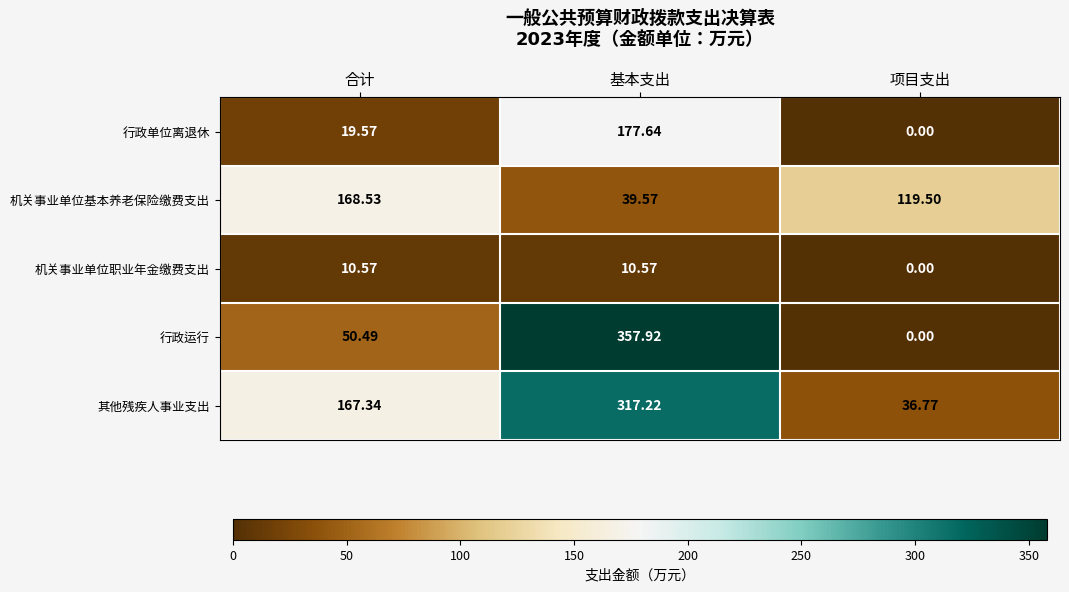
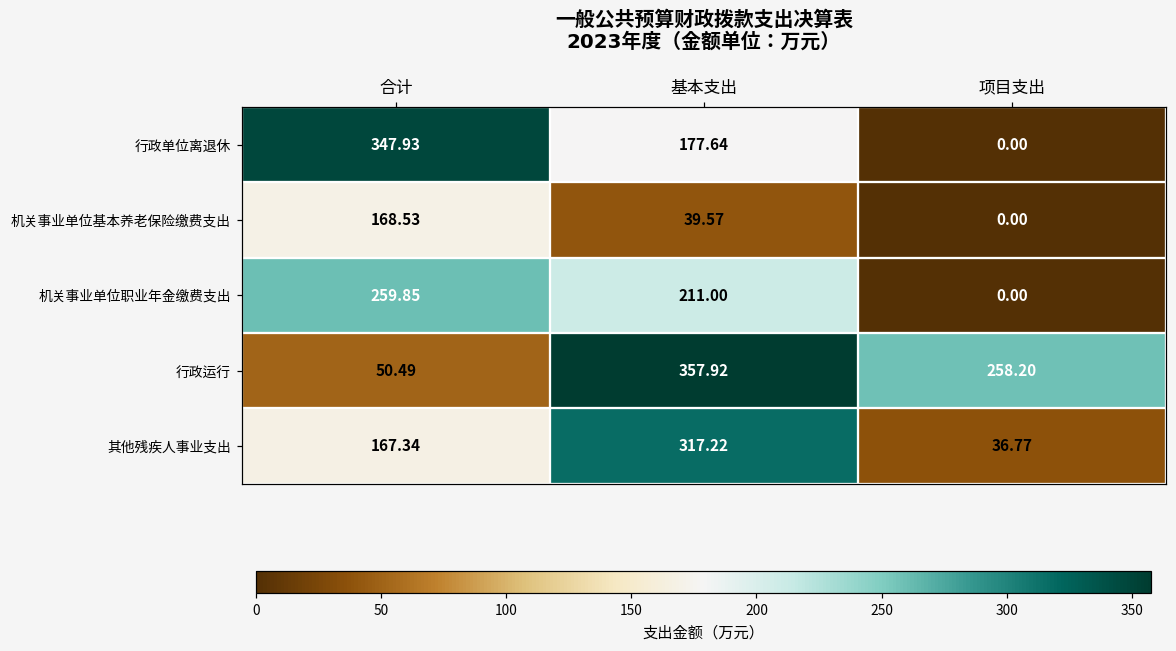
行政单位离退休, 合计: 19.57 -> 347.93
机关事业单位基本养老保险缴费支出, 项目支出: 119.50 -> 0.00
机关事业单位职业年金缴费支出, 合计: 10.57 -> 259.85
机关事业单位职业年金缴费支出, 基本支出: 10.57 -> 211.00
行政运行, 项目支出: 0.00 -> 258.20
